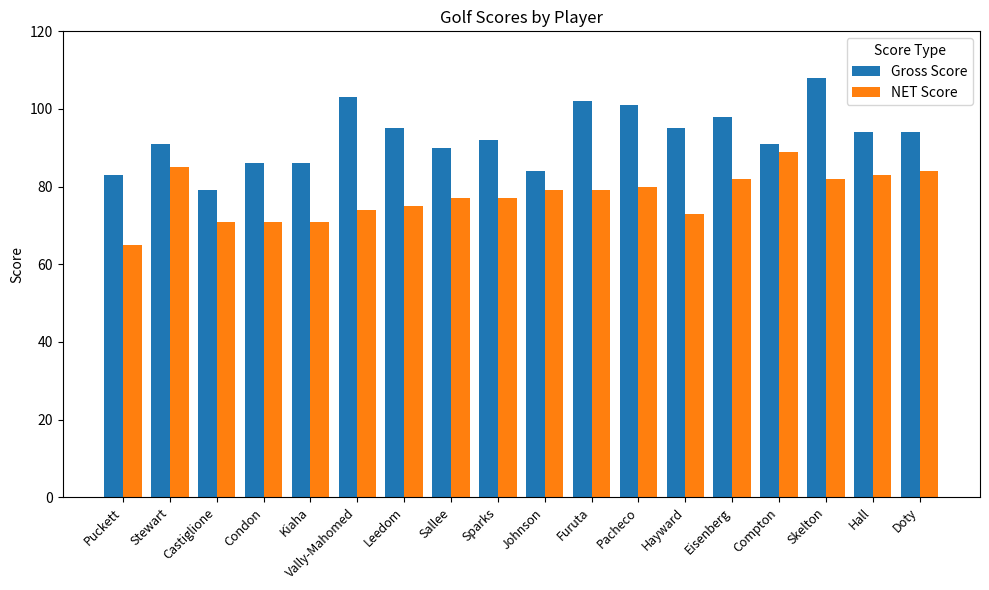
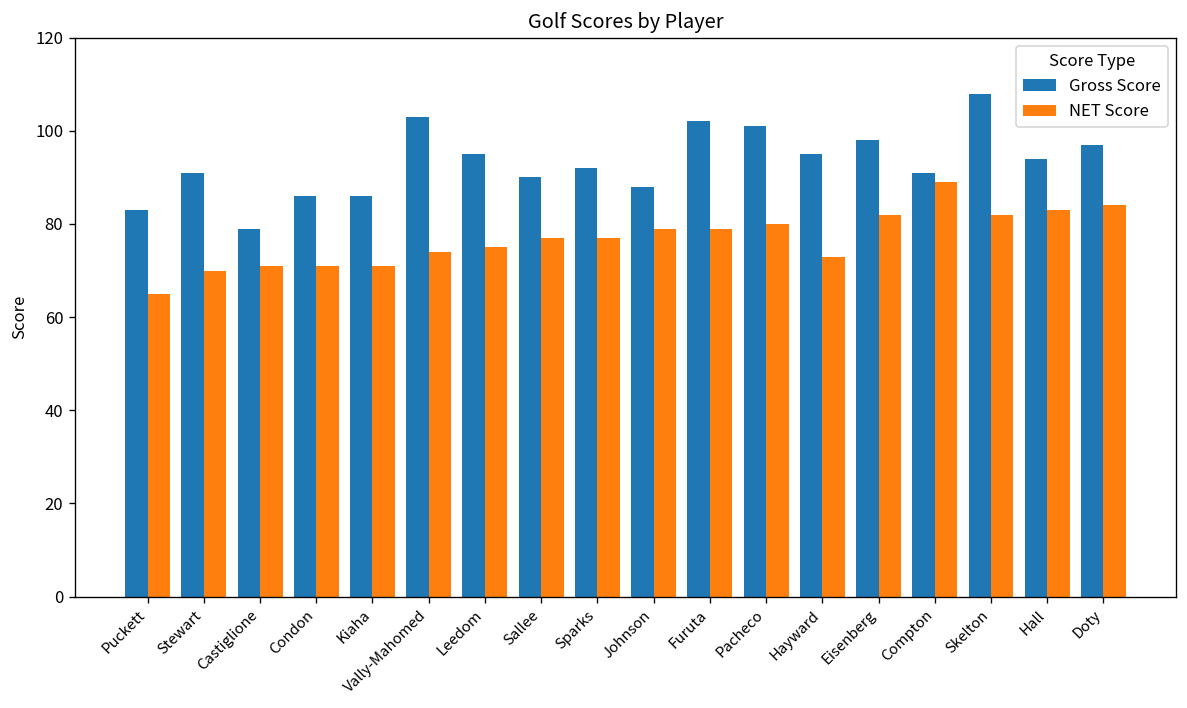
NET Score, Stewart: 85 -> 70
Gross Score, Johnson: 84 -> 88
Gross Score, Doty: 94 -> 97
